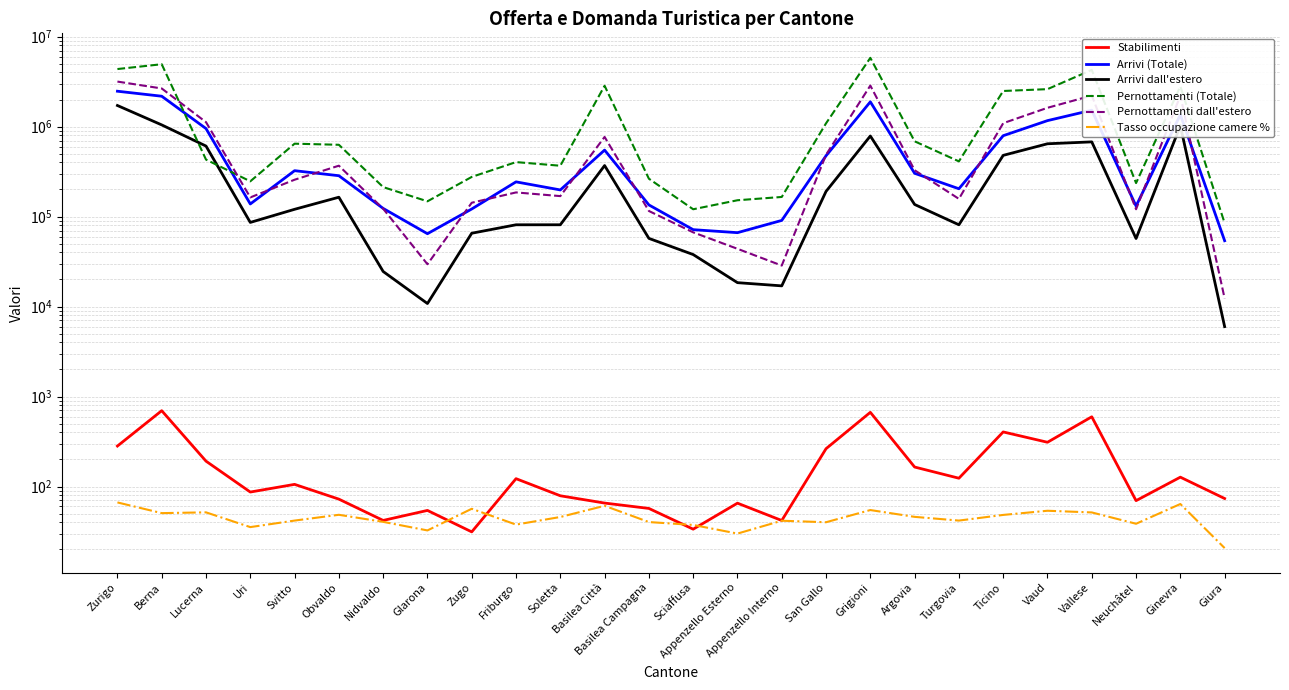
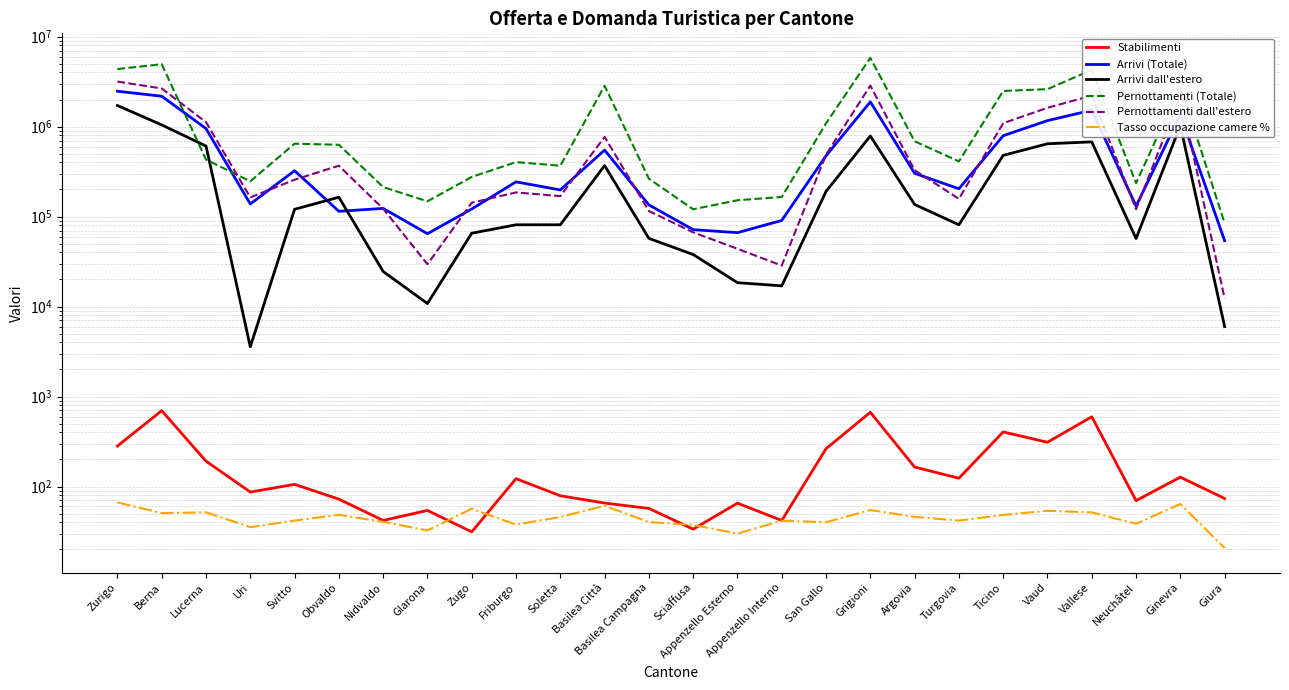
Arrivi dall'estero, Uri: 90000 -> 3600
Arrivi (Totale), Obvaldo: 280000 -> 110000
